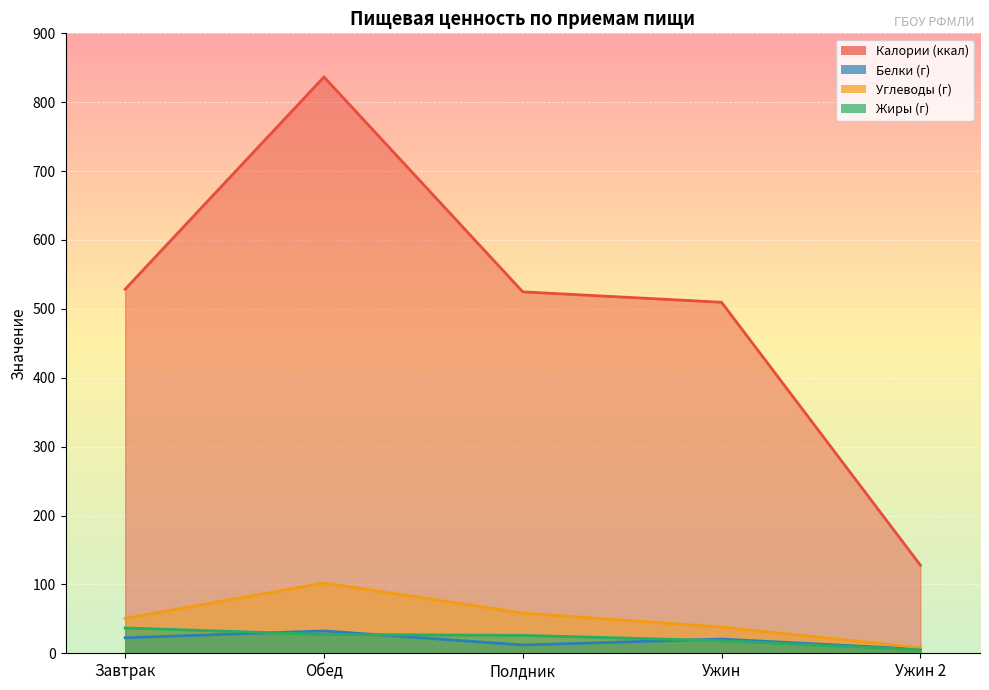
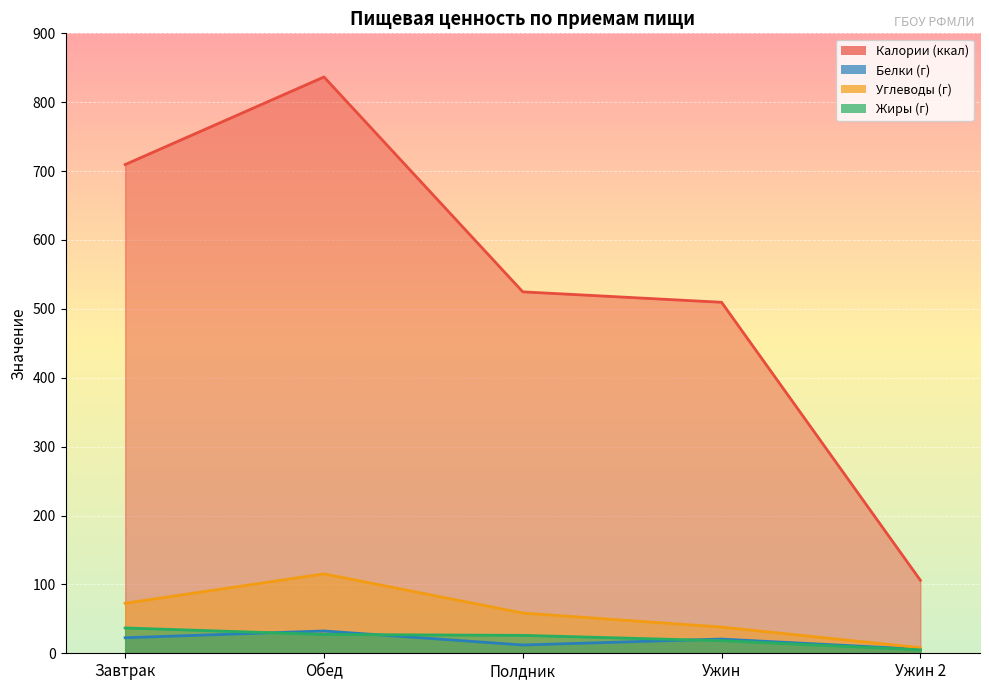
Калории (ккал), Завтрак: 530 -> 710
Углеводы (г), Завтрак: 50 -> 70
Углеводы (г), Обед: 100 -> 120
Калории (ккал), Ужин 2: 130 -> 110
